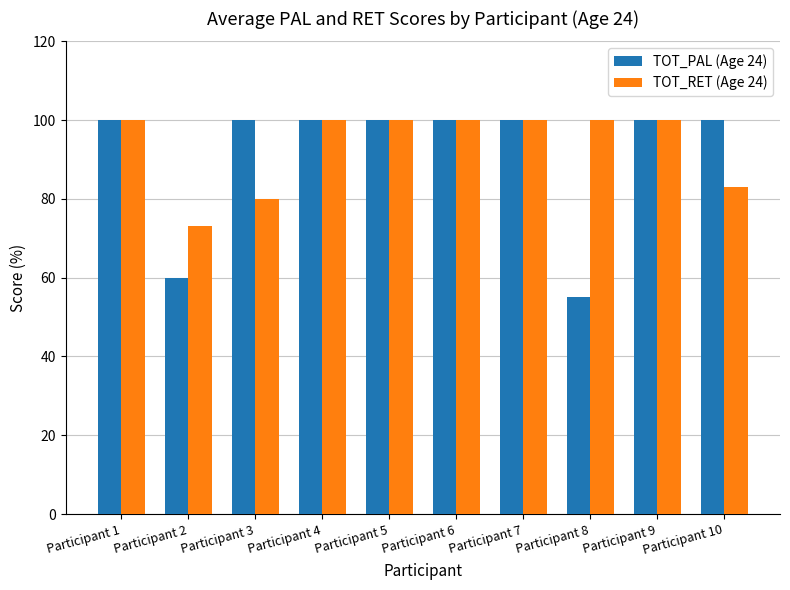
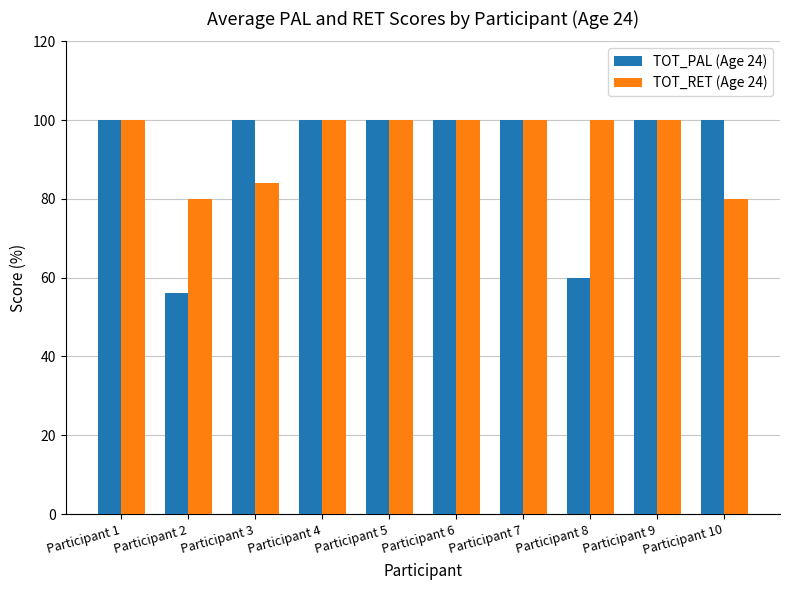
TOT_PAL (Age 24), Participant 2: 60 -> 56
TOT_RET (Age 24), Participant 2: 73 -> 80
TOT_RET (Age 24), Participant 3: 80 -> 84
TOT_PAL (Age 24), Participant 8: 55 -> 60
TOT_RET (Age 24), Participant 10: 83 -> 80
